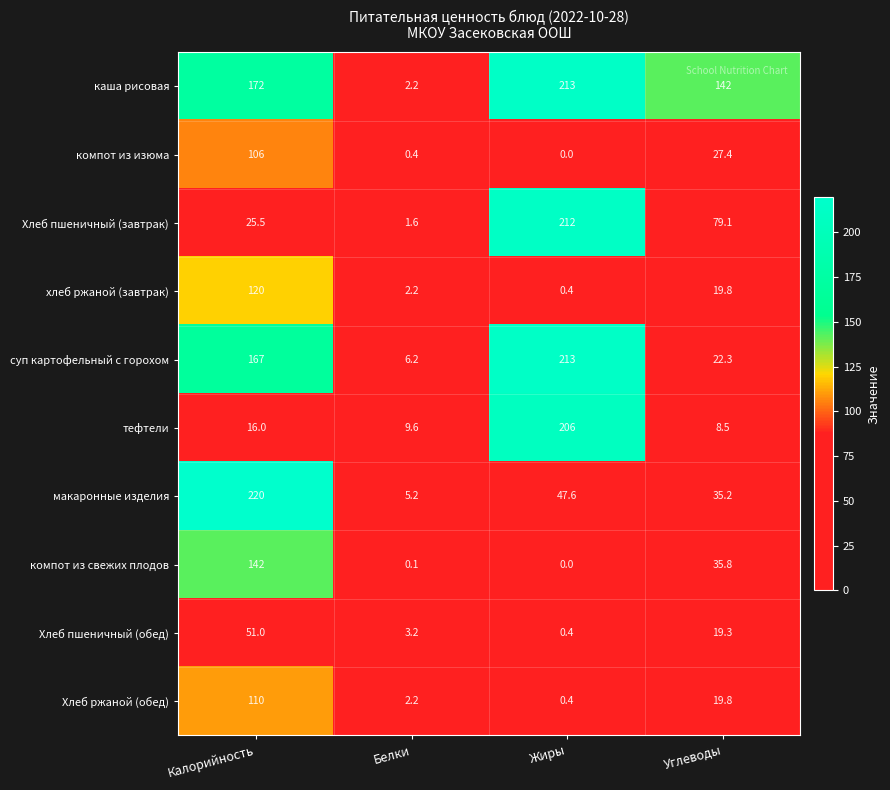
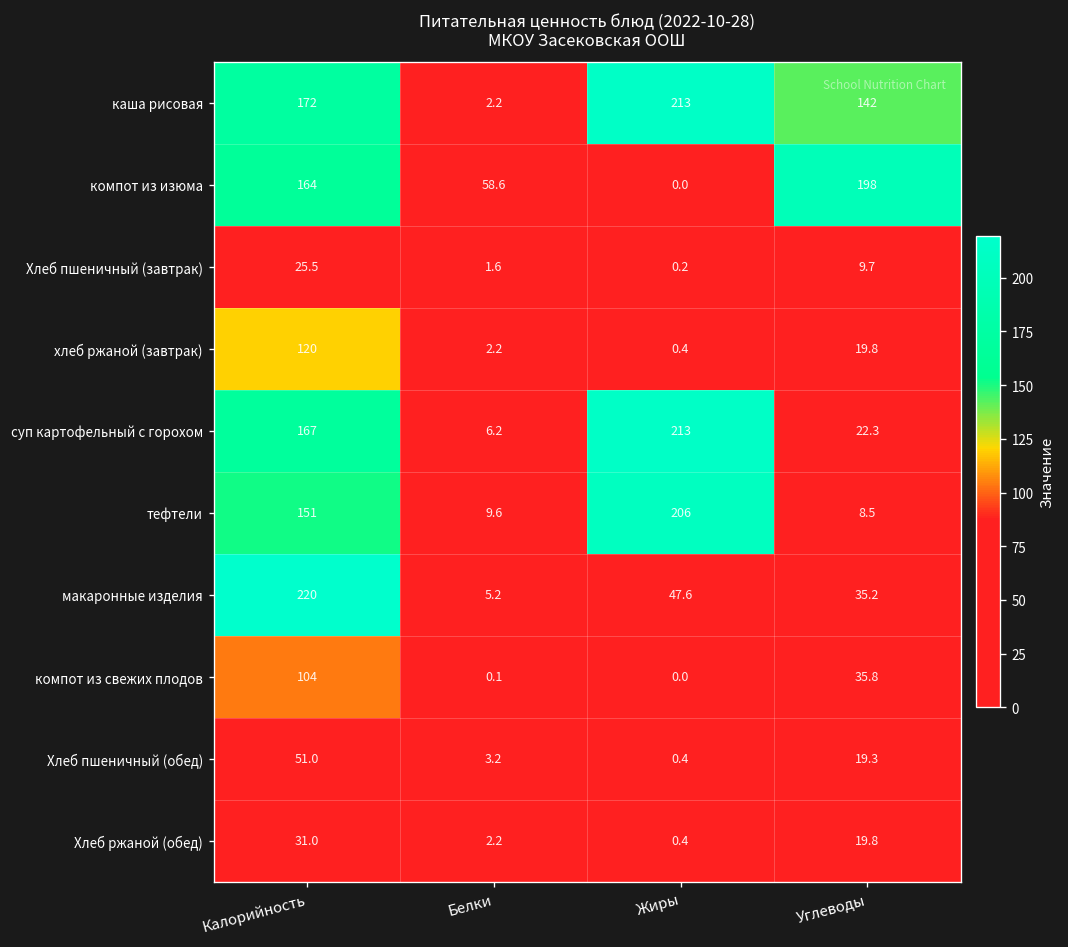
компот из изюма, Калорийность: 106 -> 164
компот из изюма, Белки: 0.4 -> 58.6
компот из изюма, Углеводы: 27.4 -> 198
Хлеб пшеничный (завтрак), Жиры: 212 -> 0.2
Хлеб пшеничный (завтрак), Углеводы: 79.1 -> 9.7
тефтели, Калорийность: 16.0 -> 151
компот из свежих плодов, Калорийность: 142 -> 104
Хлеб ржаной (обед), Калорийность: 110 -> 31.0
